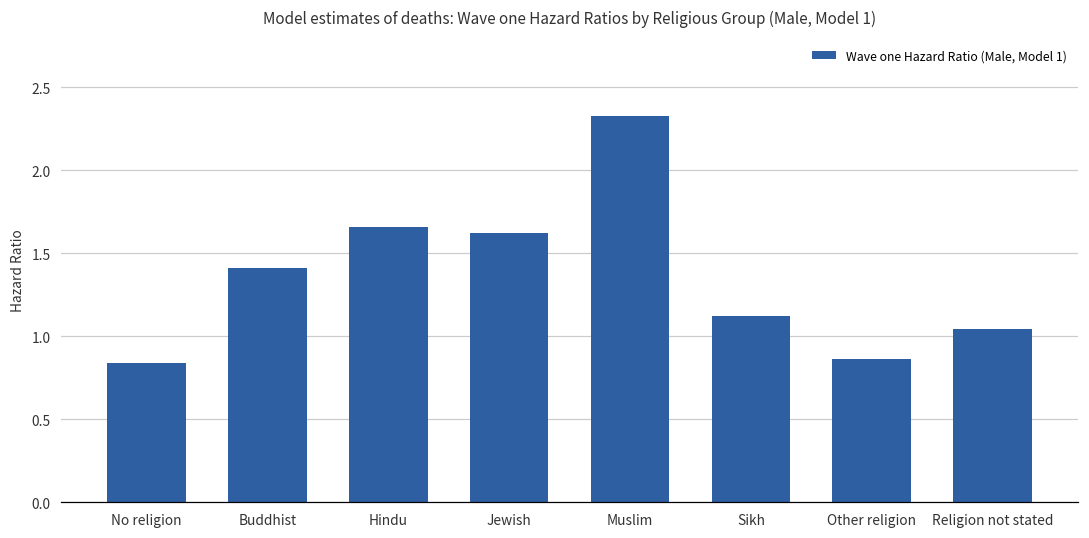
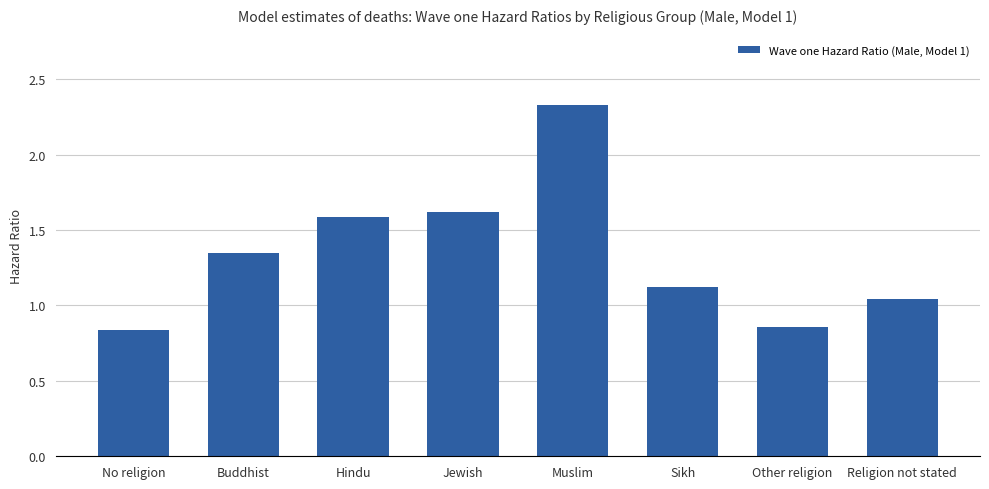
Buddhist: 1.41 -> 1.35
Hindu: 1.66 -> 1.59
